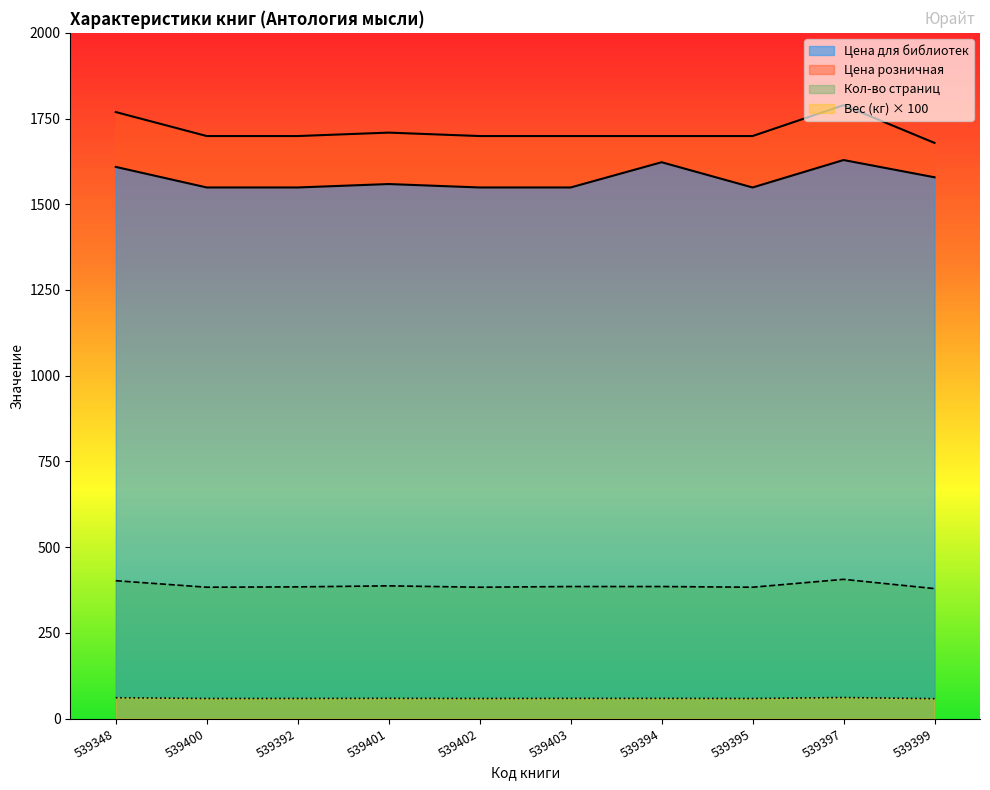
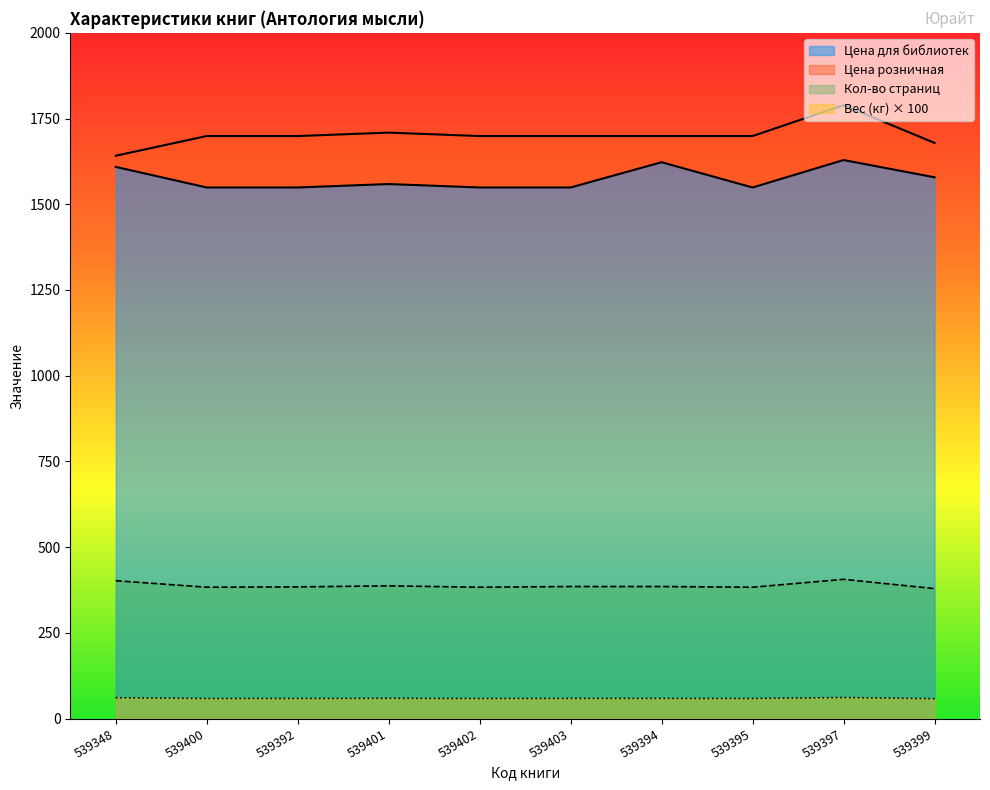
Цена розничная, 539348: 1770 -> 1640
